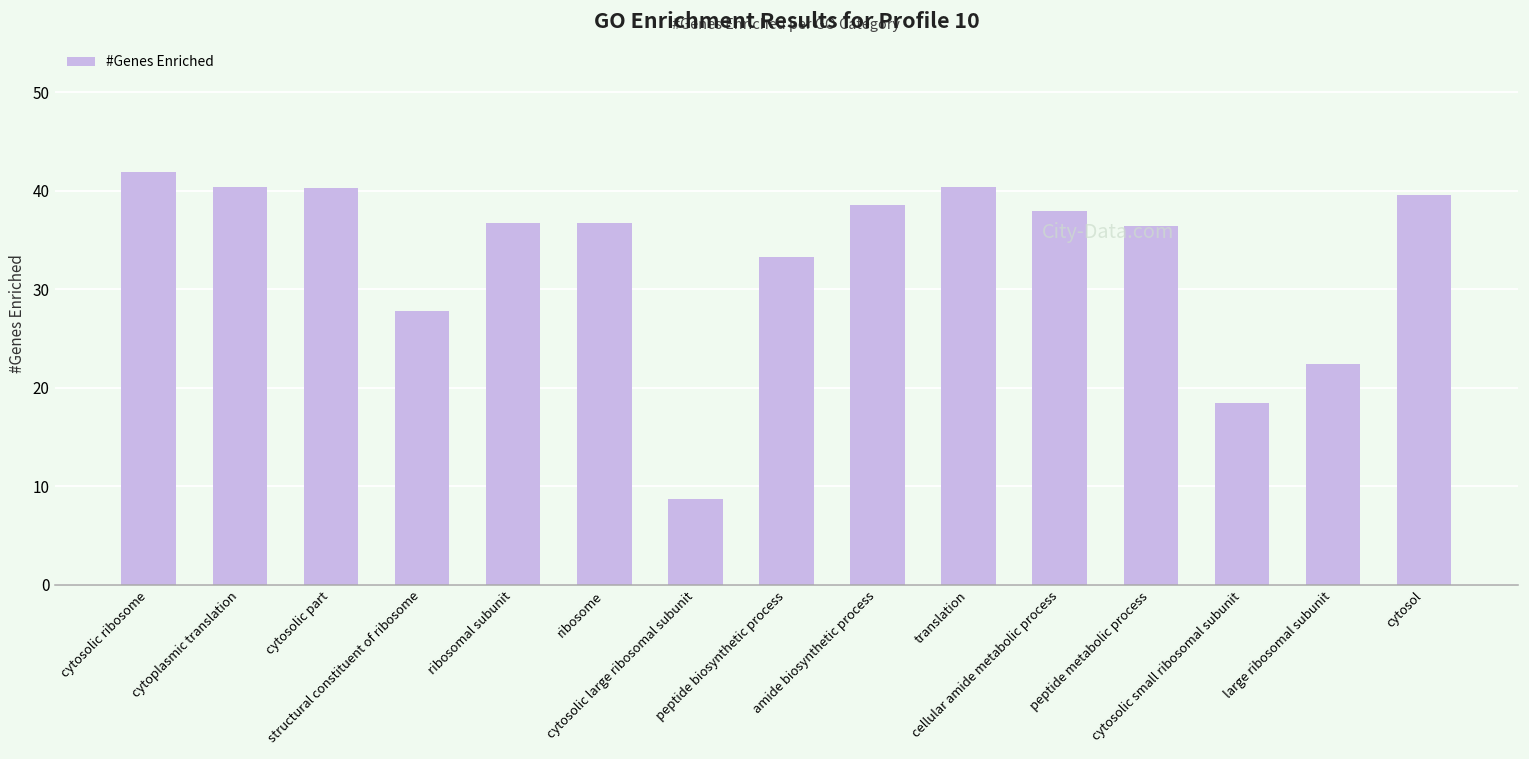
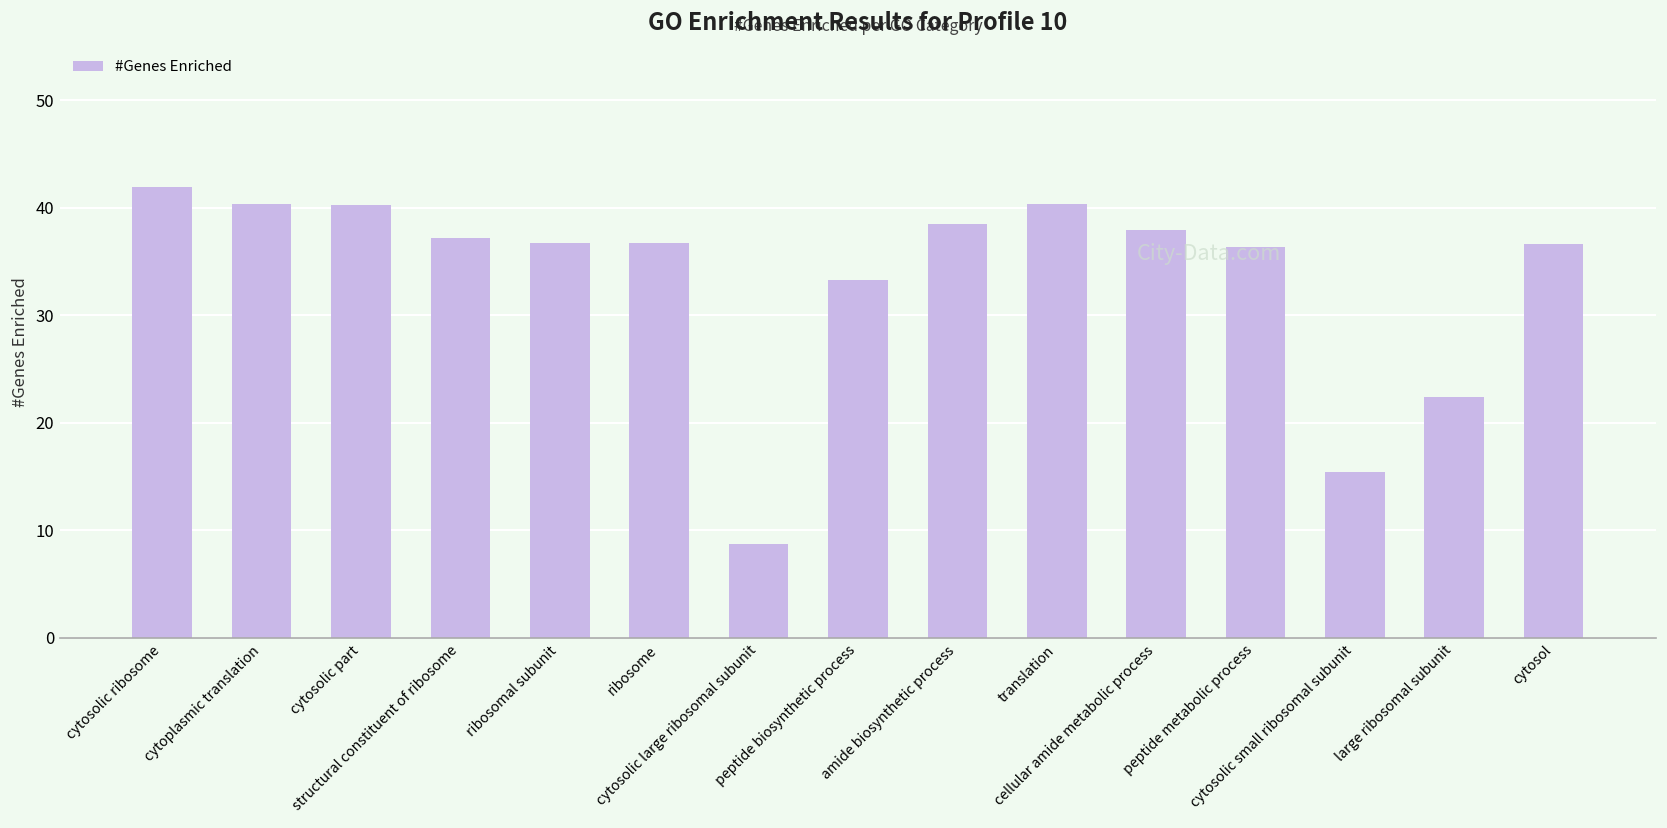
structural constituent of ribosome: 28 -> 37
cytosolic small ribosomal subunit: 18 -> 15
cytosol: 40 -> 37
